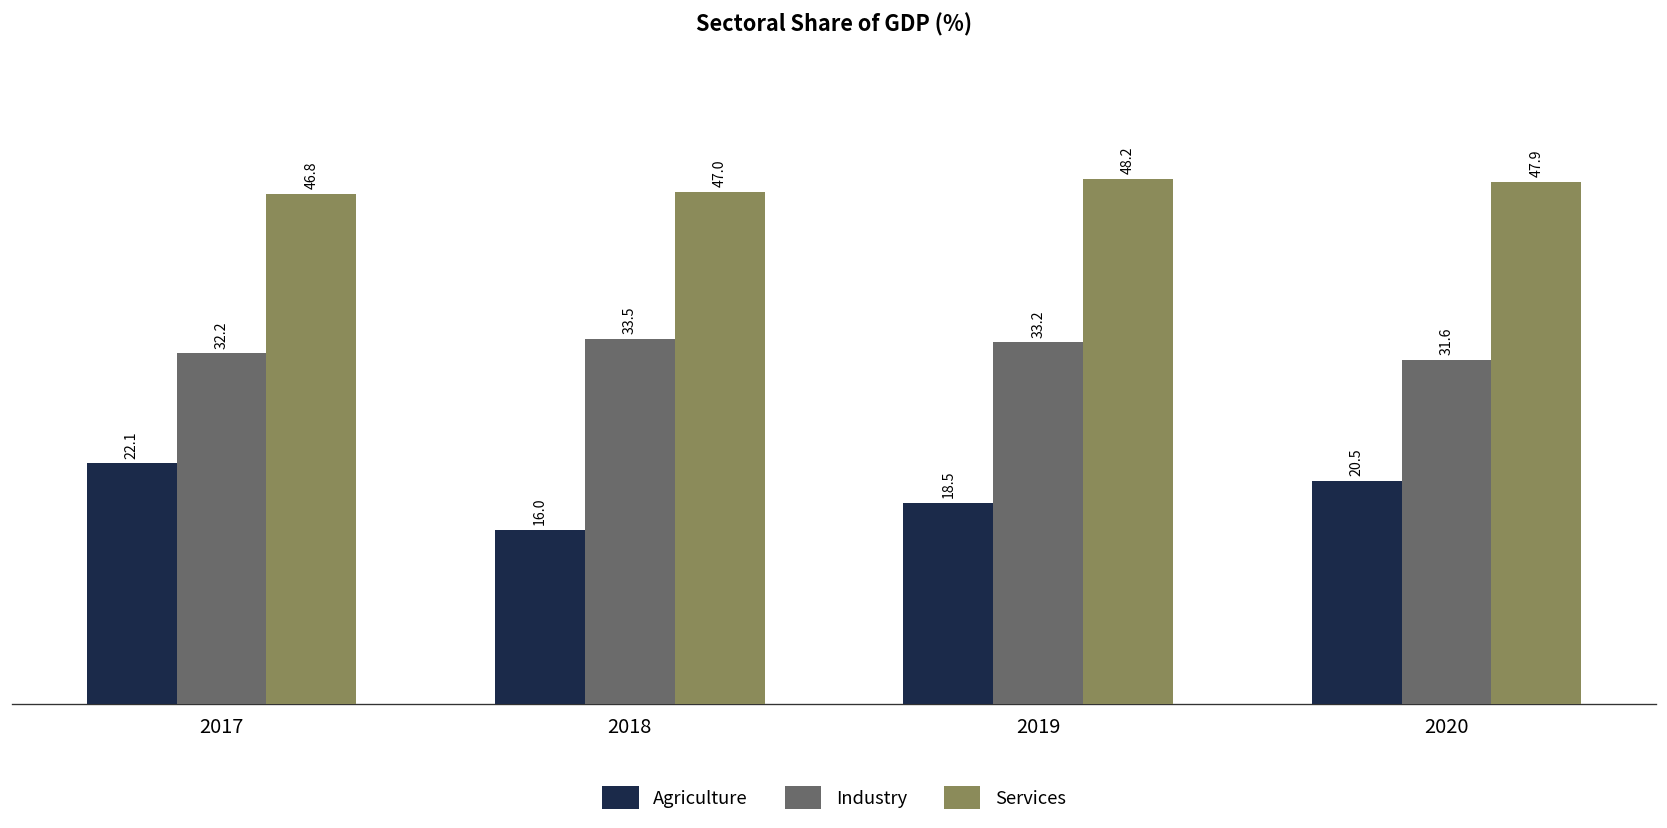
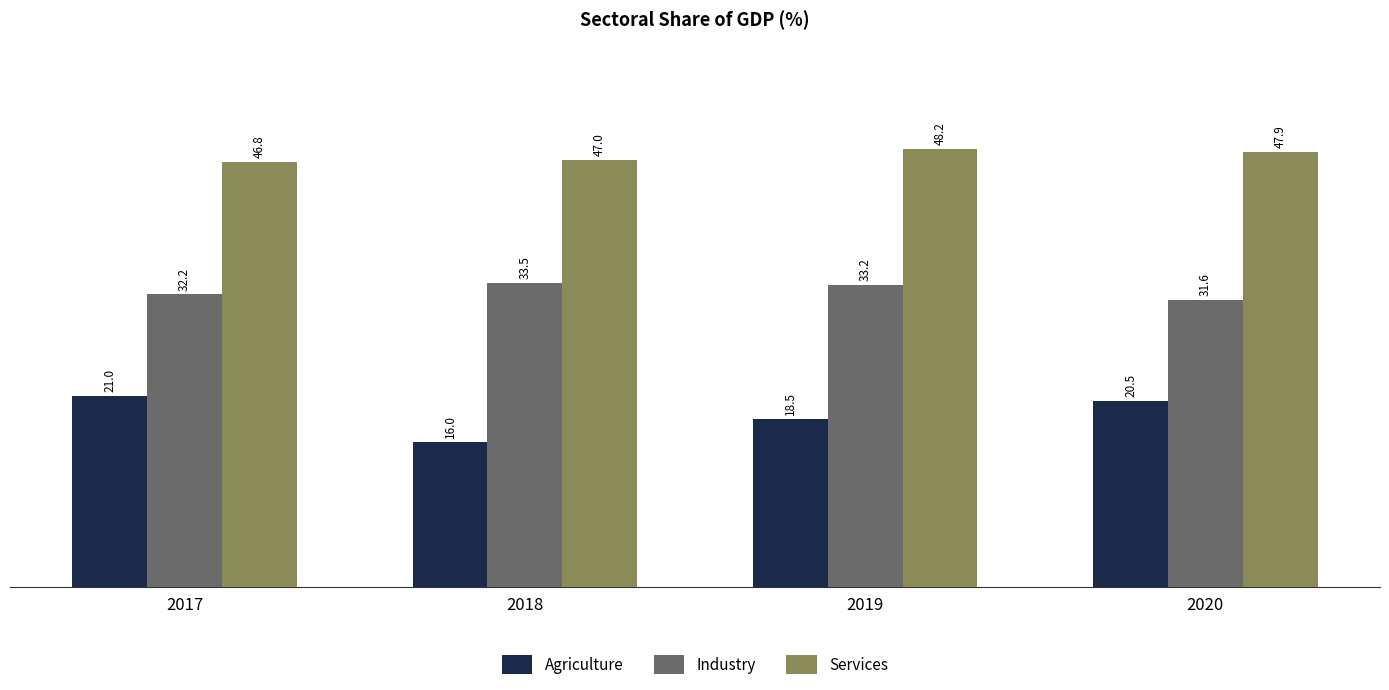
Agriculture, 2017: 22.1 -> 21.0
